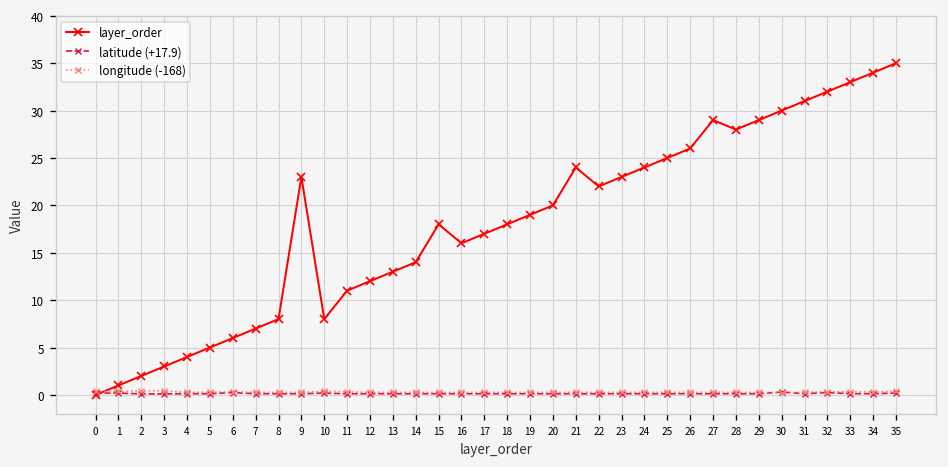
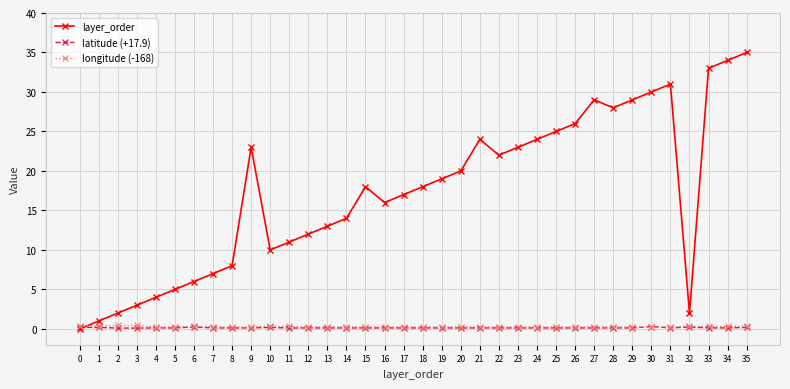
layer_order, 10: 8 -> 10
layer_order, 32: 32 -> 2
